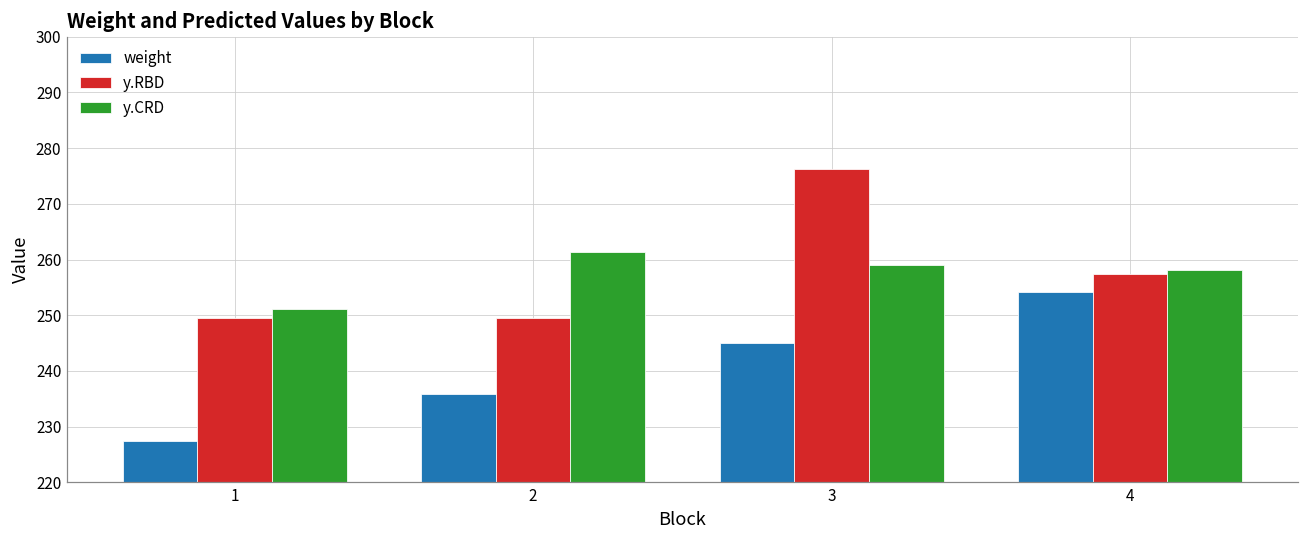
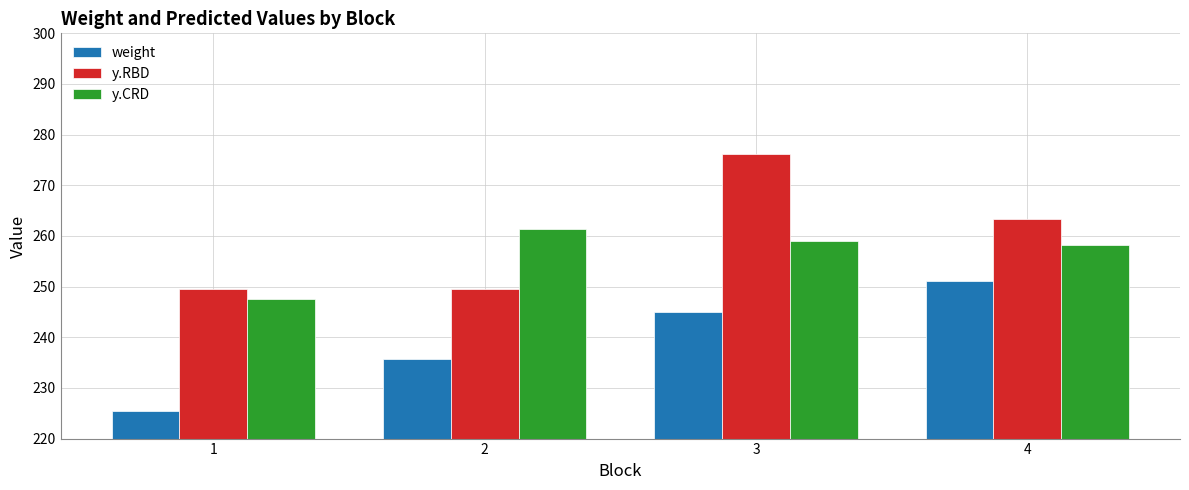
weight, 1: 227 -> 225
y.CRD, 1: 251 -> 248
weight, 4: 254 -> 251
y.RBD, 4: 257 -> 263
